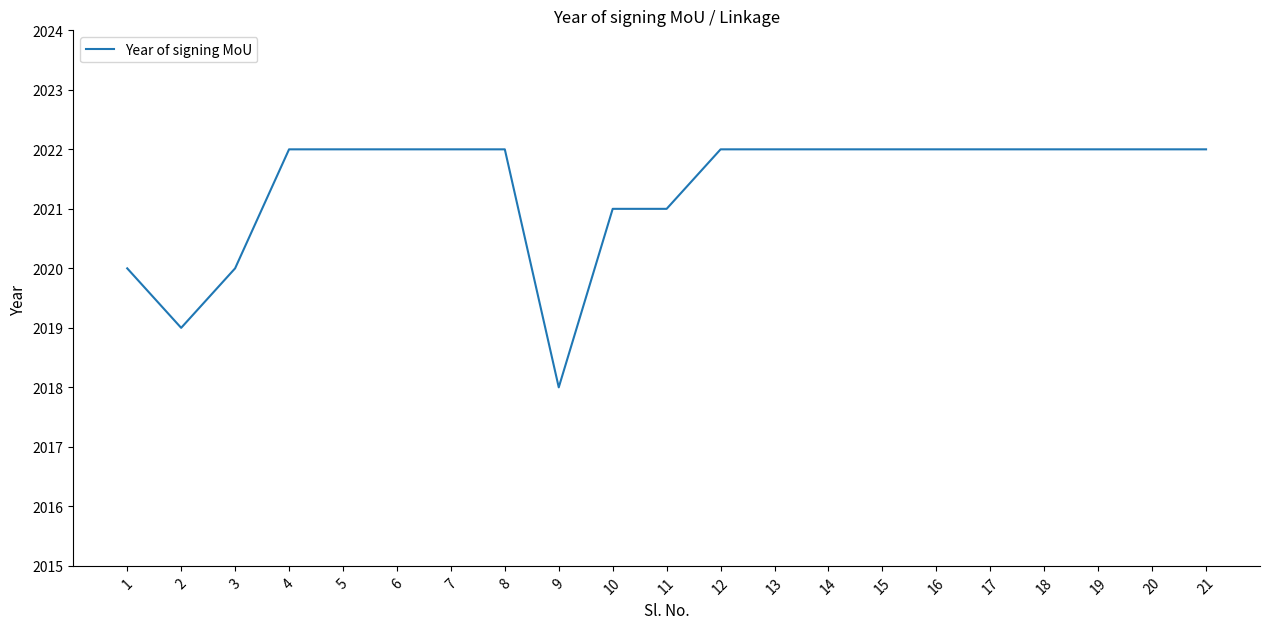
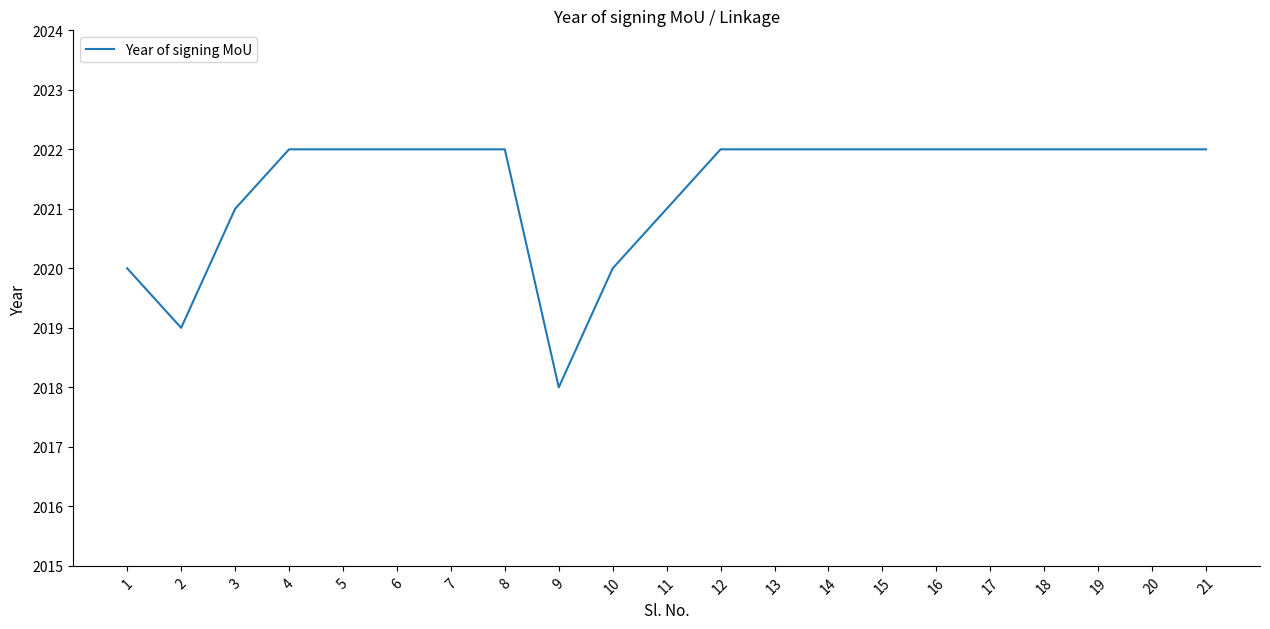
3: 2020 -> 2021
10: 2021 -> 2020
